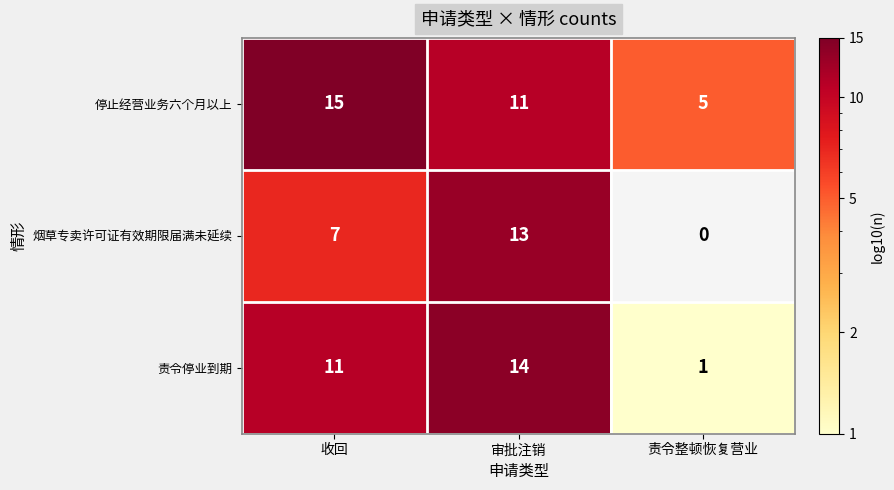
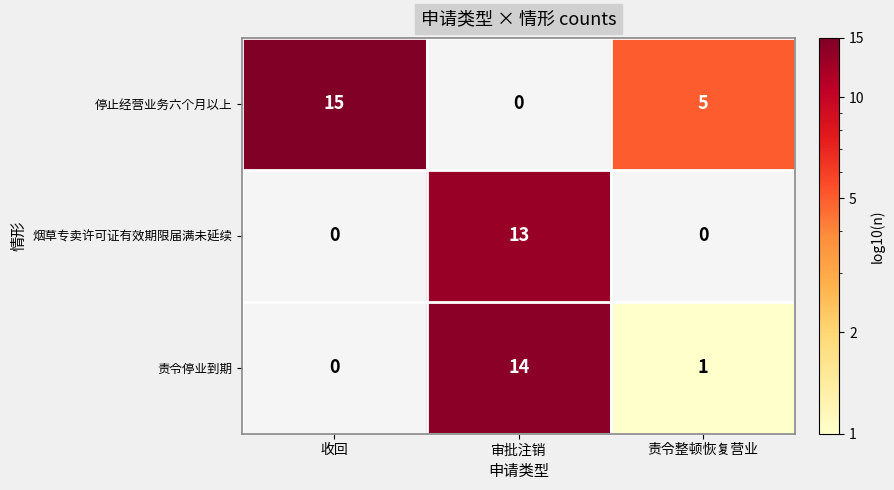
停止经营业务六个月以上, 审批注销: 11 -> 0
烟草专卖许可证有效期限届满未延续, 收回: 7 -> 0
责令停业到期, 收回: 11 -> 0
